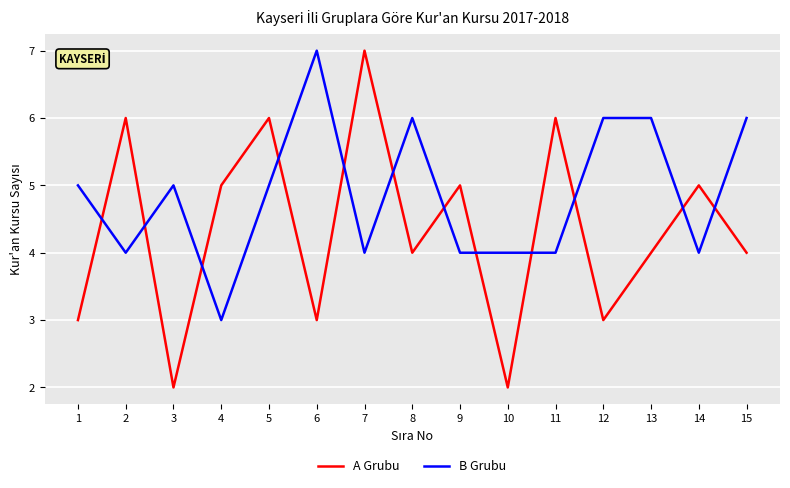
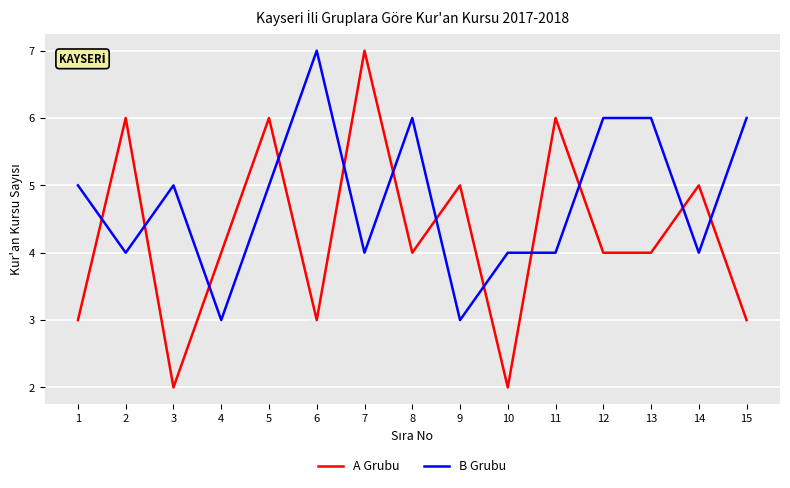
A Grubu, 4: 5 -> 4
B Grubu, 9: 4 -> 3
A Grubu, 12: 3 -> 4
A Grubu, 15: 4 -> 3
